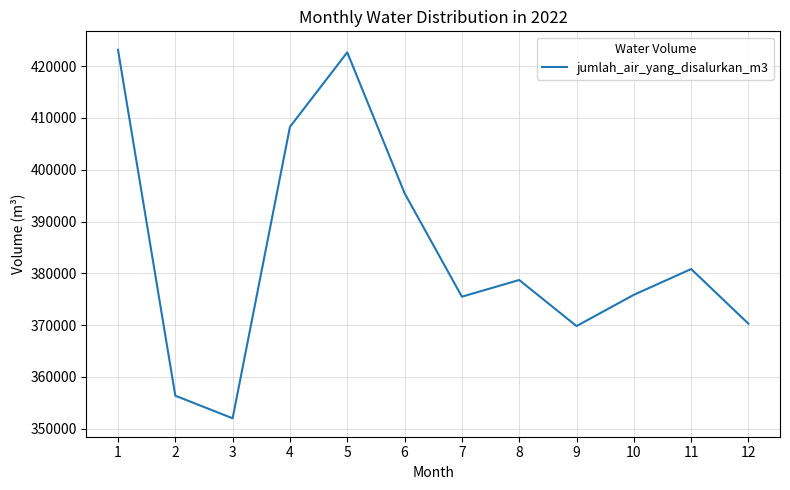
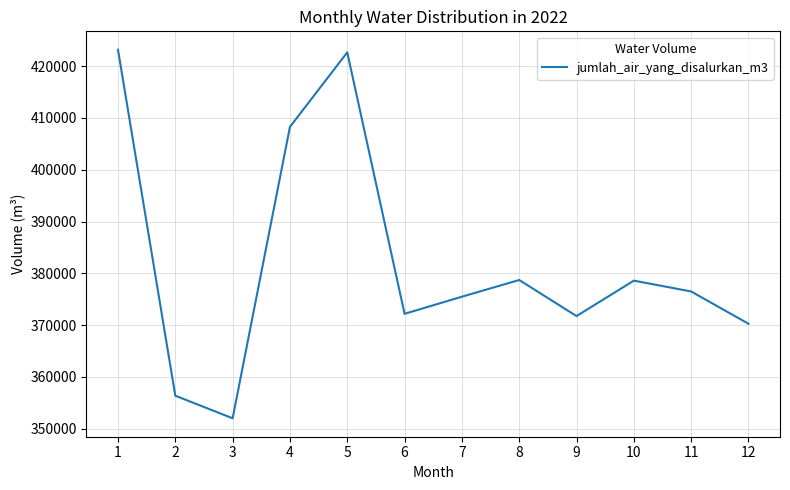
6: 395000 -> 372000
9: 370000 -> 372000
10: 376000 -> 379000
11: 381000 -> 376000
